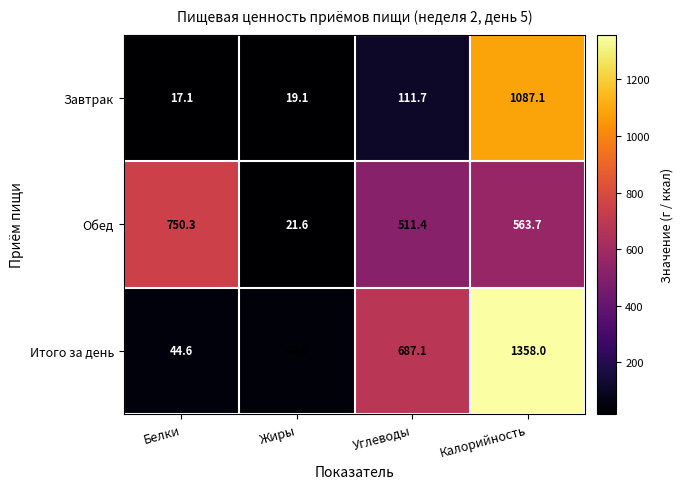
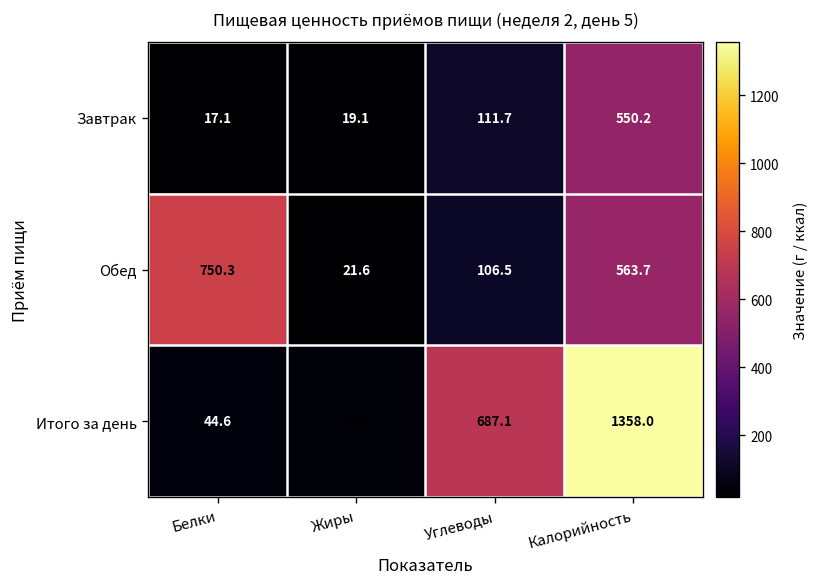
Завтрак, Калорийность: 1087.1 -> 550.2
Обед, Углеводы: 511.4 -> 106.5
